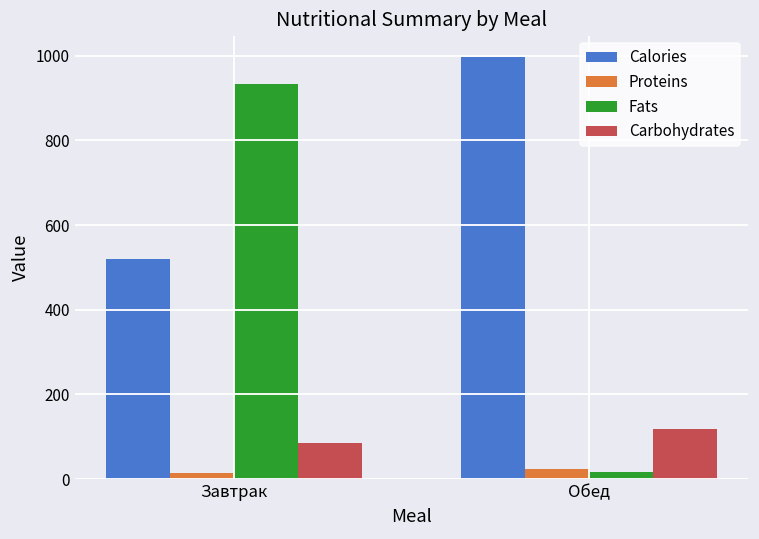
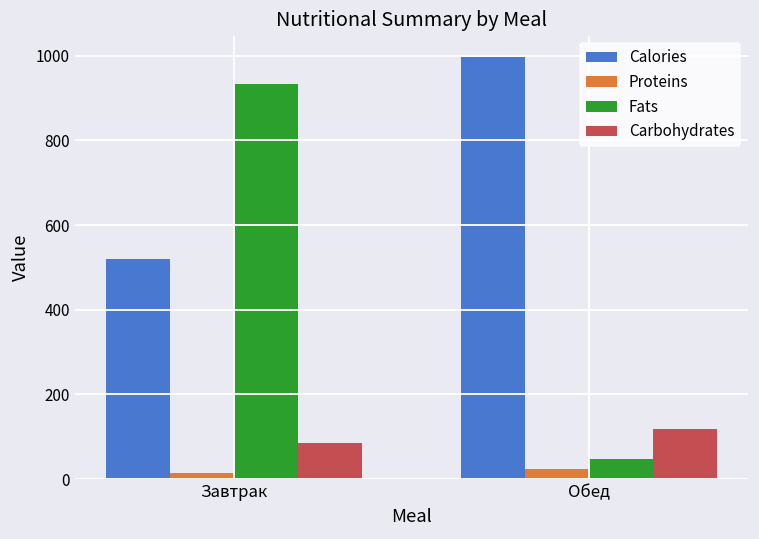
Fats, Обед: 20 -> 50
